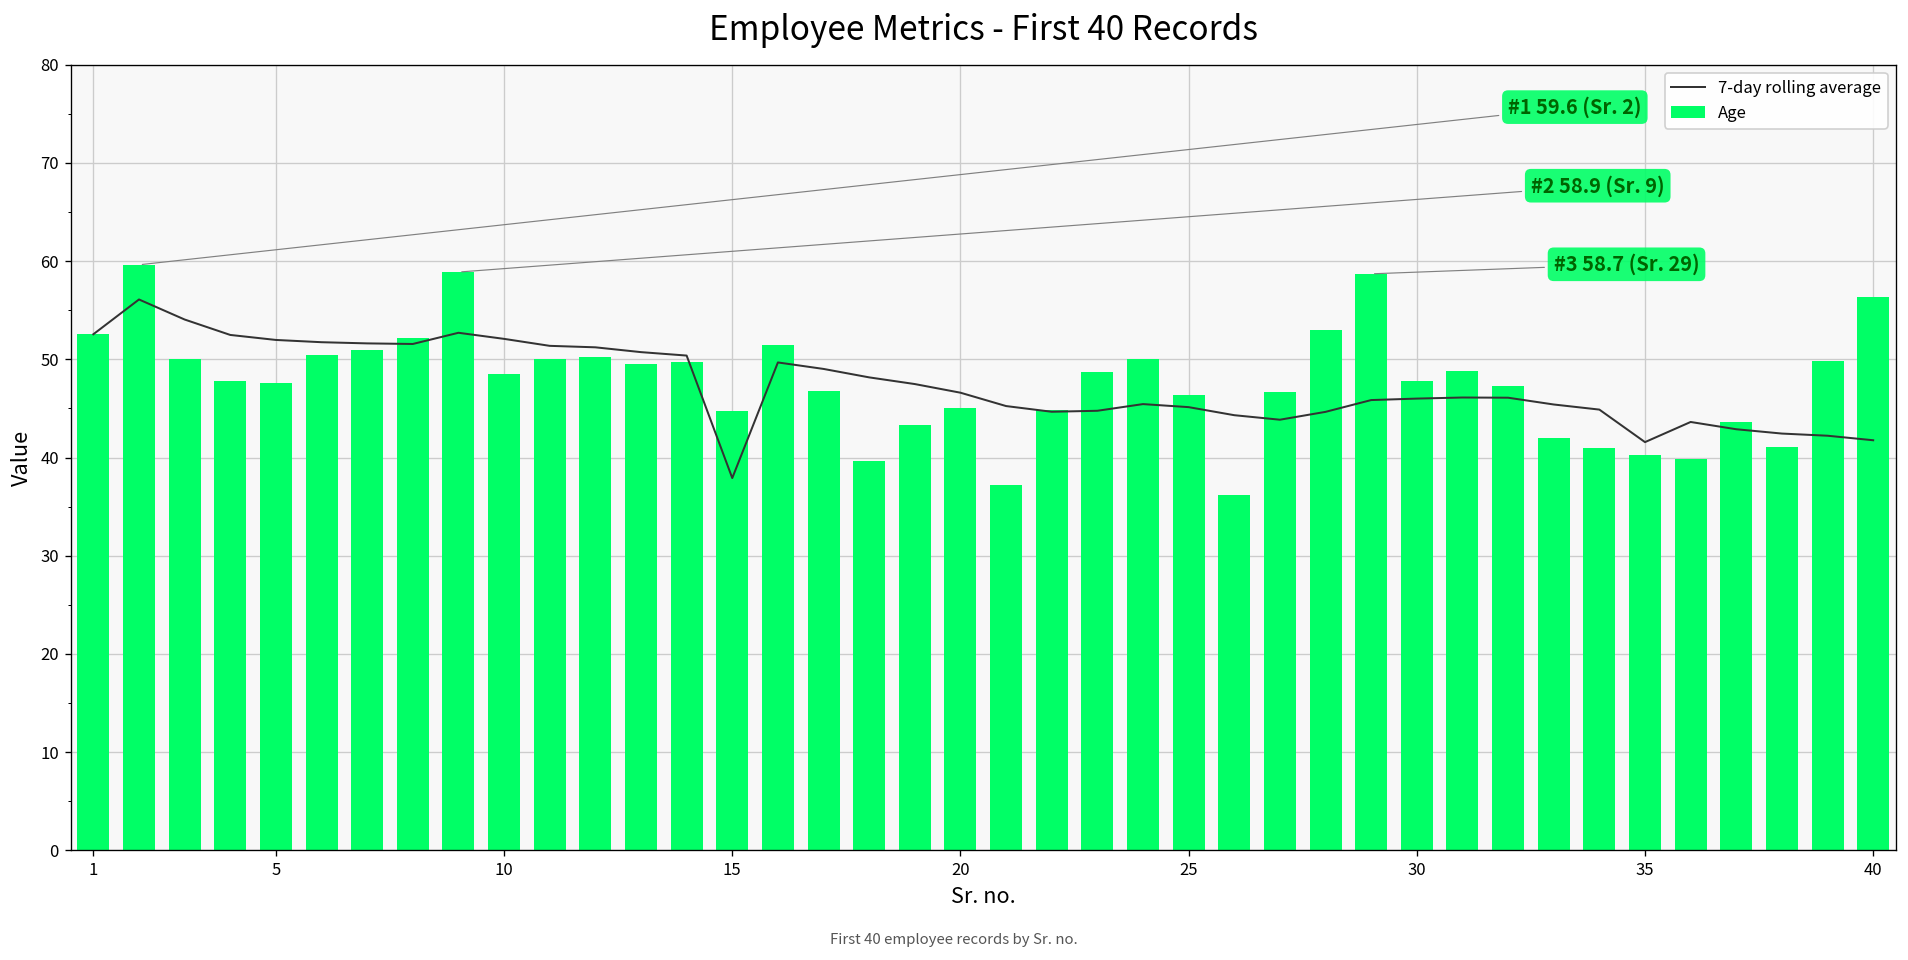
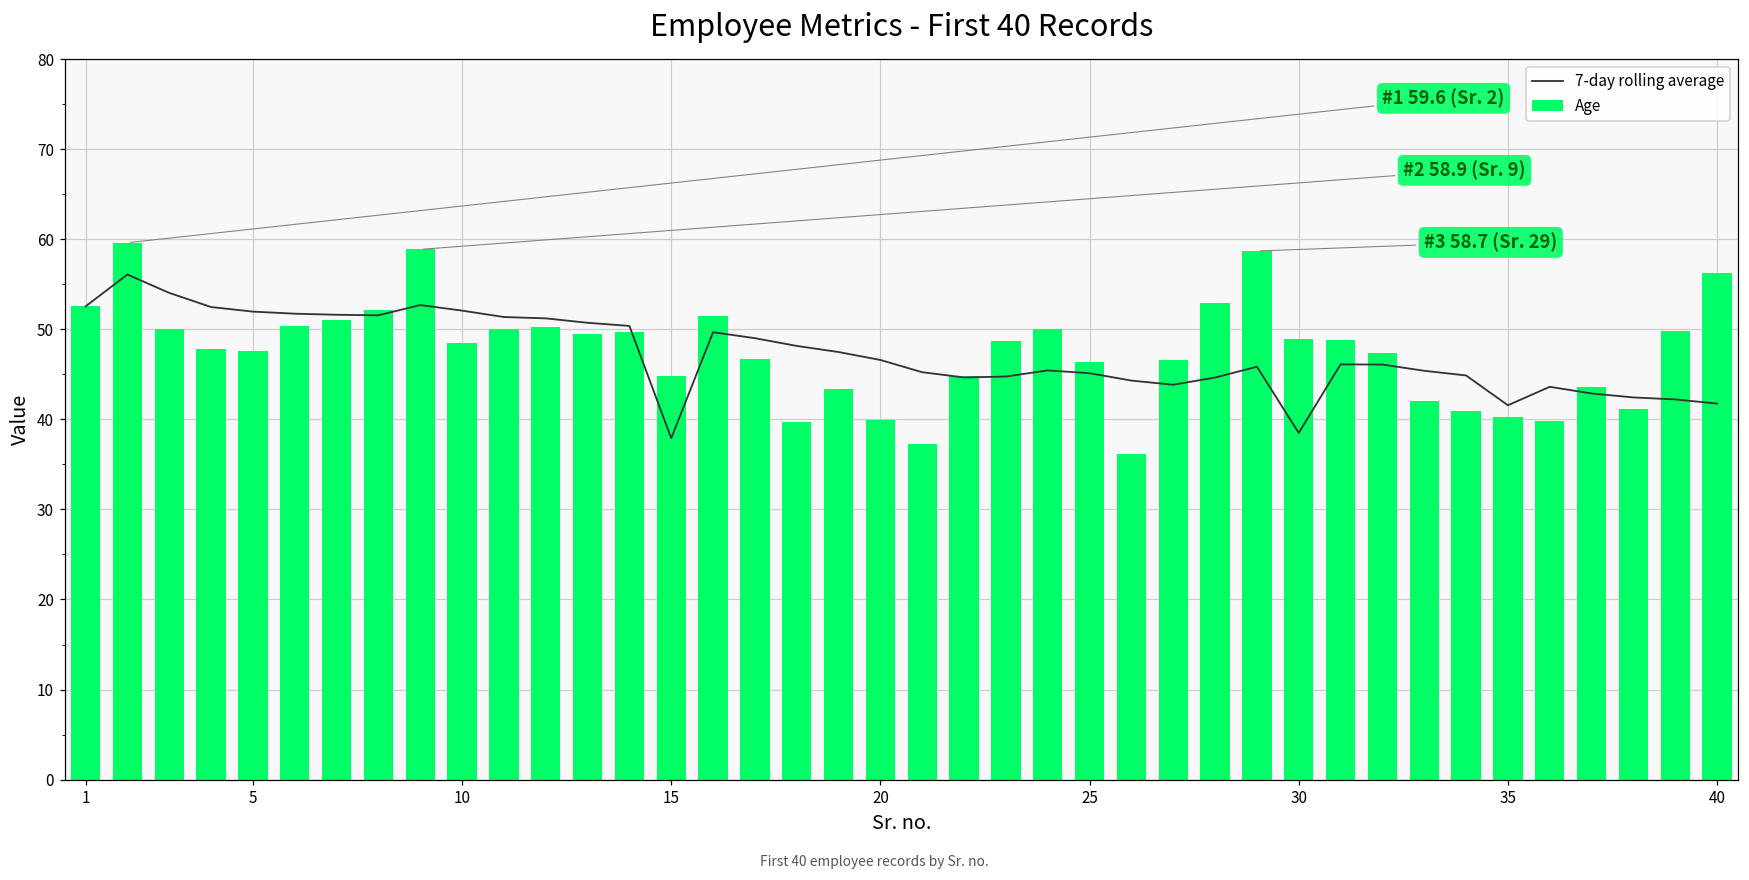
Age, 20: 45 -> 40
7-day rolling average, 30: 46 -> 39
Age, 30: 48 -> 49
